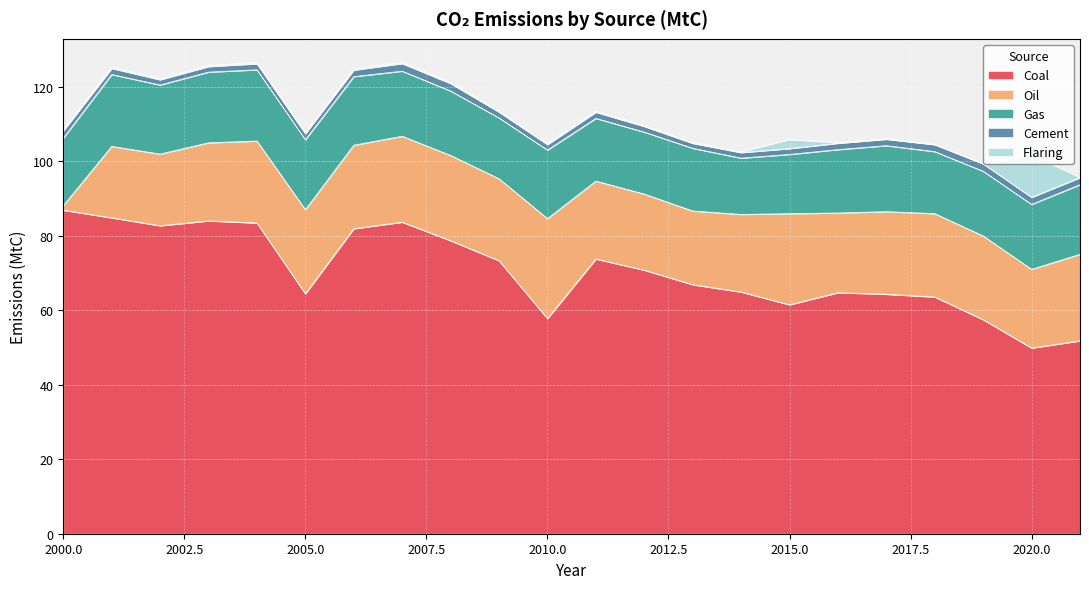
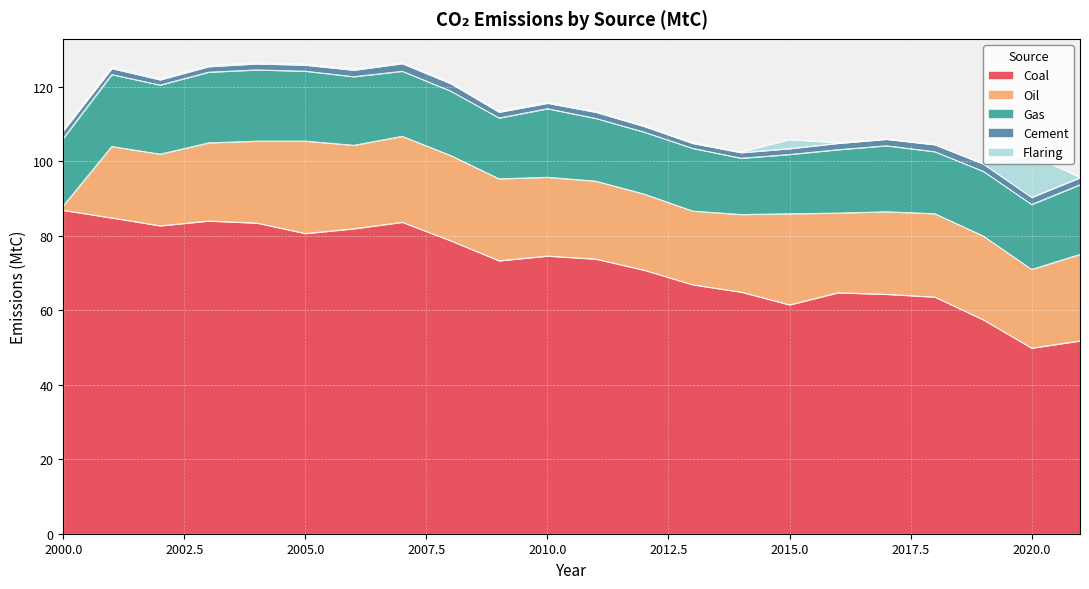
Coal, 2005.0: 64 -> 81
Oil, 2005.0: 23 -> 25
Coal, 2010.0: 58 -> 75
Oil, 2010.0: 27 -> 21
